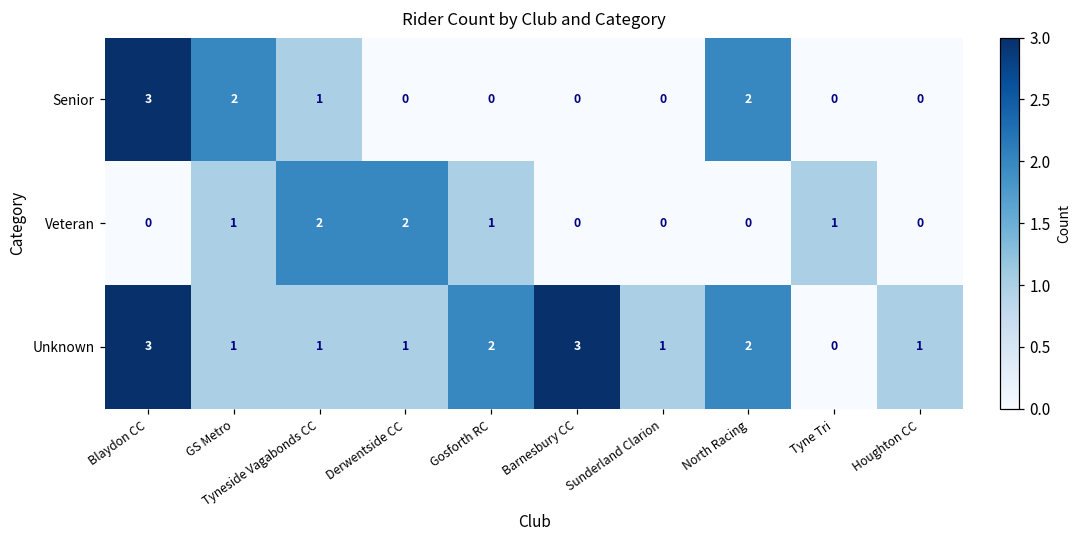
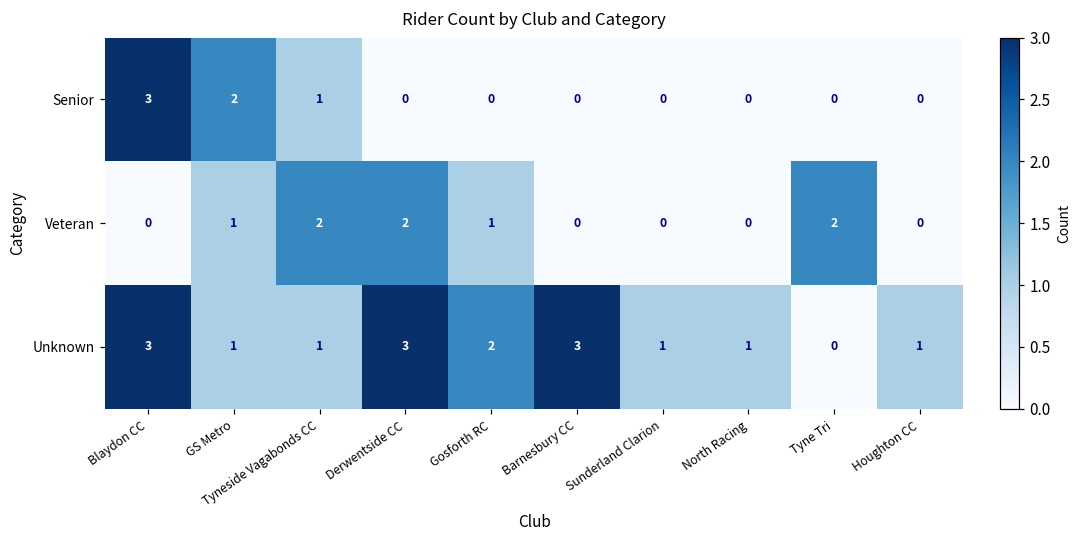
Senior, North Racing: 2 -> 0
Veteran, Tyne Tri: 1 -> 2
Unknown, Derwentside CC: 1 -> 3
Unknown, North Racing: 2 -> 1
